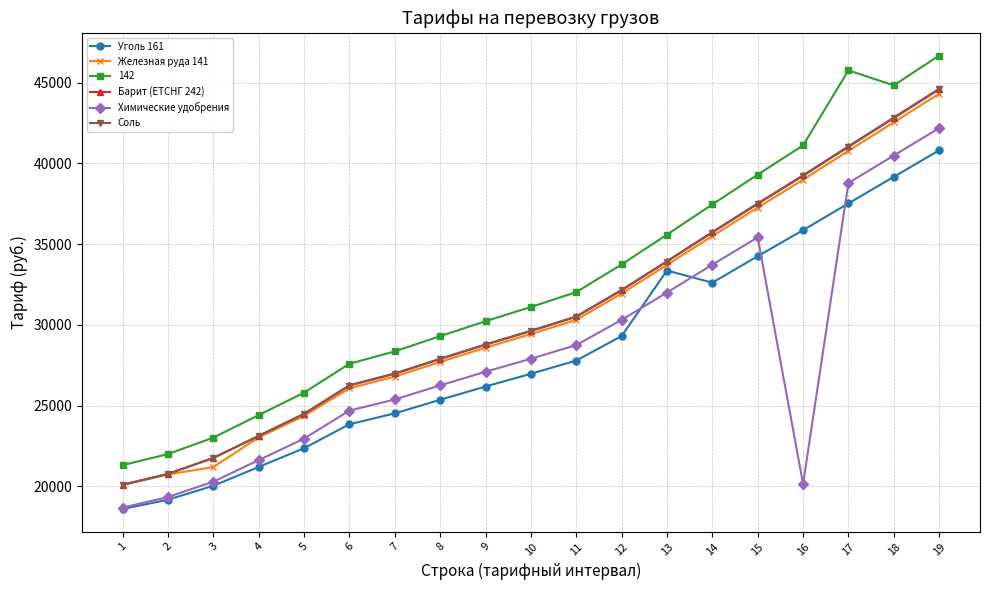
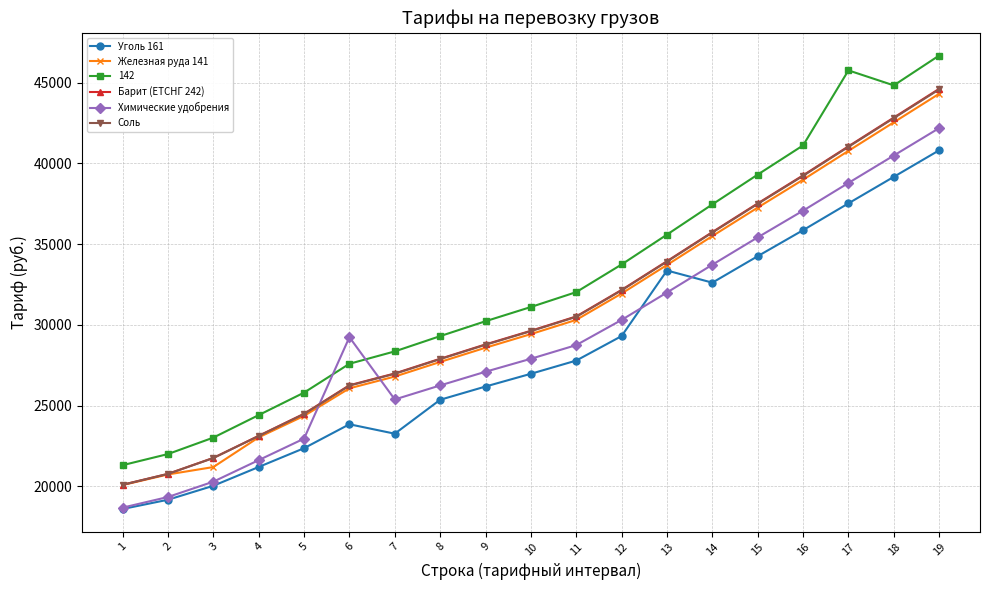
Химические удобрения, 6: 24700 -> 29200
Уголь 161, 7: 24500 -> 23300
Химические удобрения, 16: 20100 -> 37100
